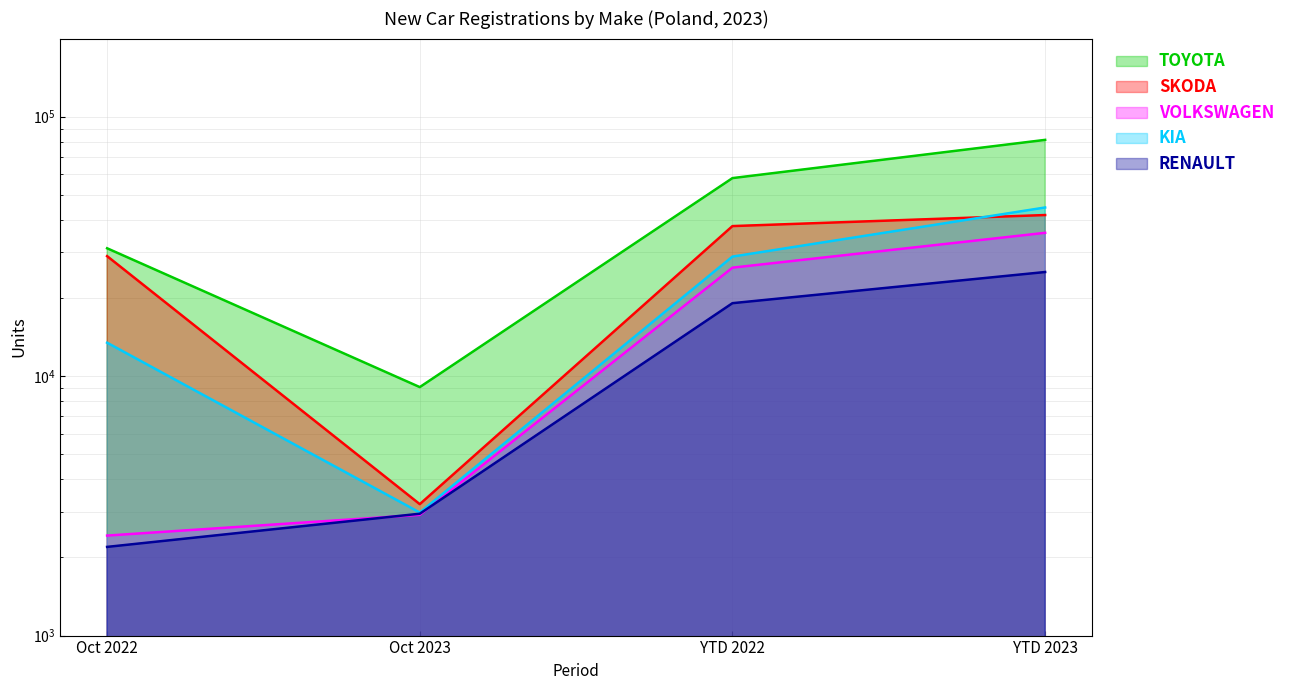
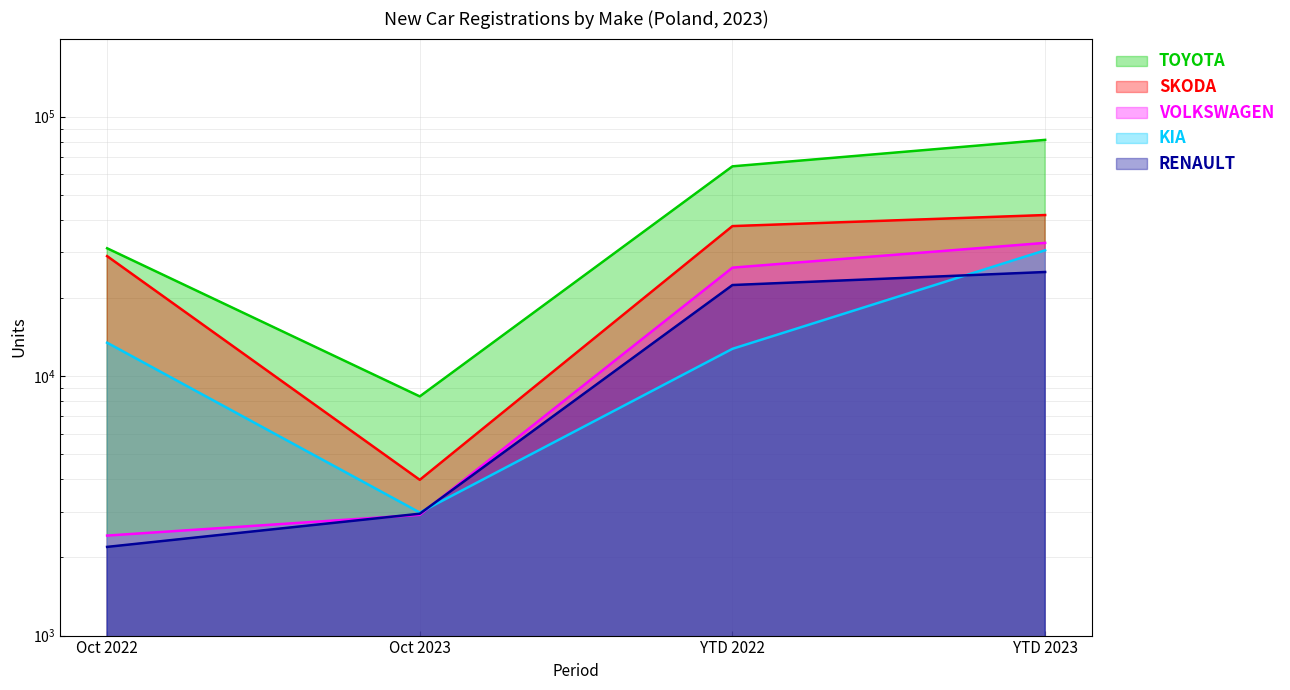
TOYOTA, Oct 2023: 9100 -> 8400
SKODA, Oct 2023: 3200 -> 4000
TOYOTA, YTD 2022: 58000 -> 64000
KIA, YTD 2022: 29000 -> 13000
RENAULT, YTD 2022: 19000 -> 22000
VOLKSWAGEN, YTD 2023: 36000 -> 33000
KIA, YTD 2023: 45000 -> 31000
